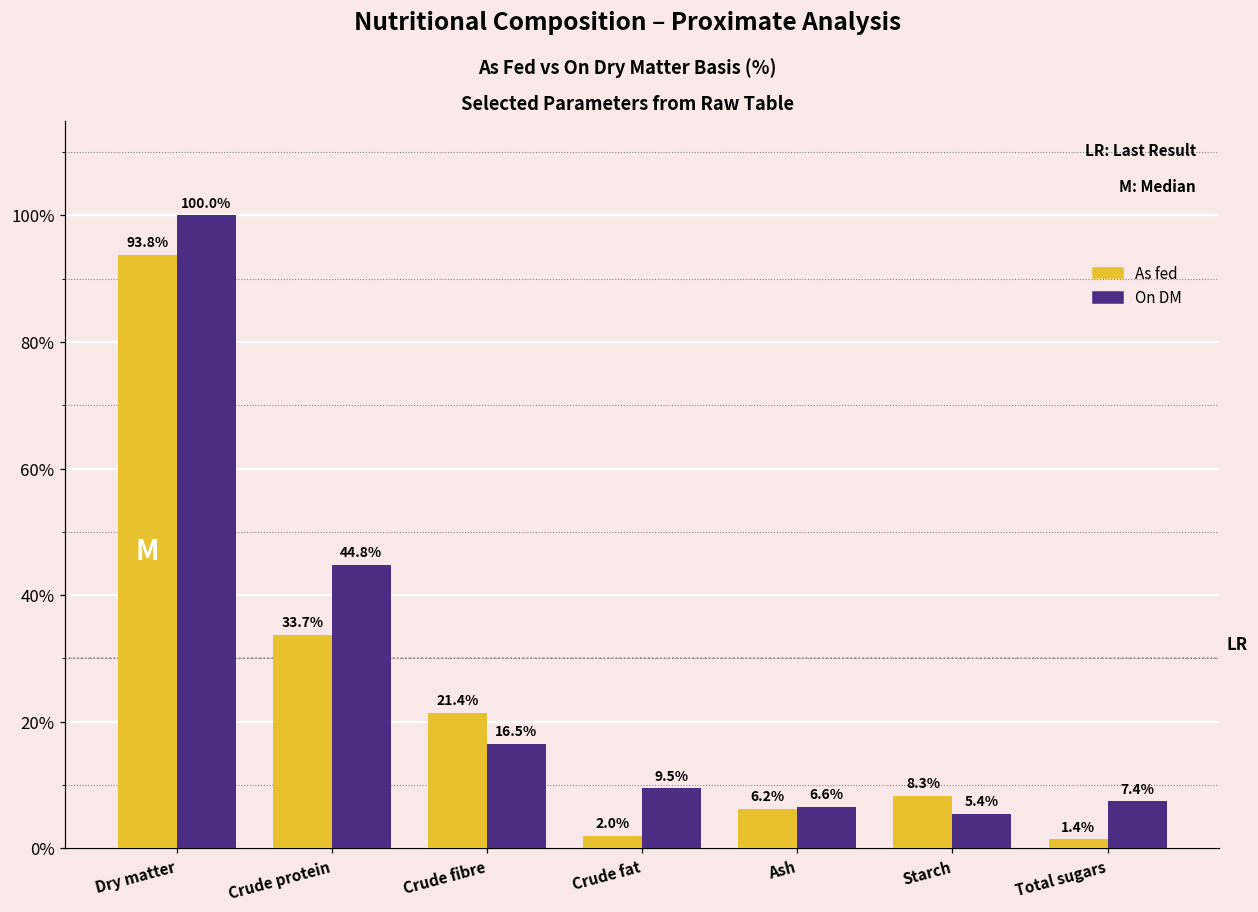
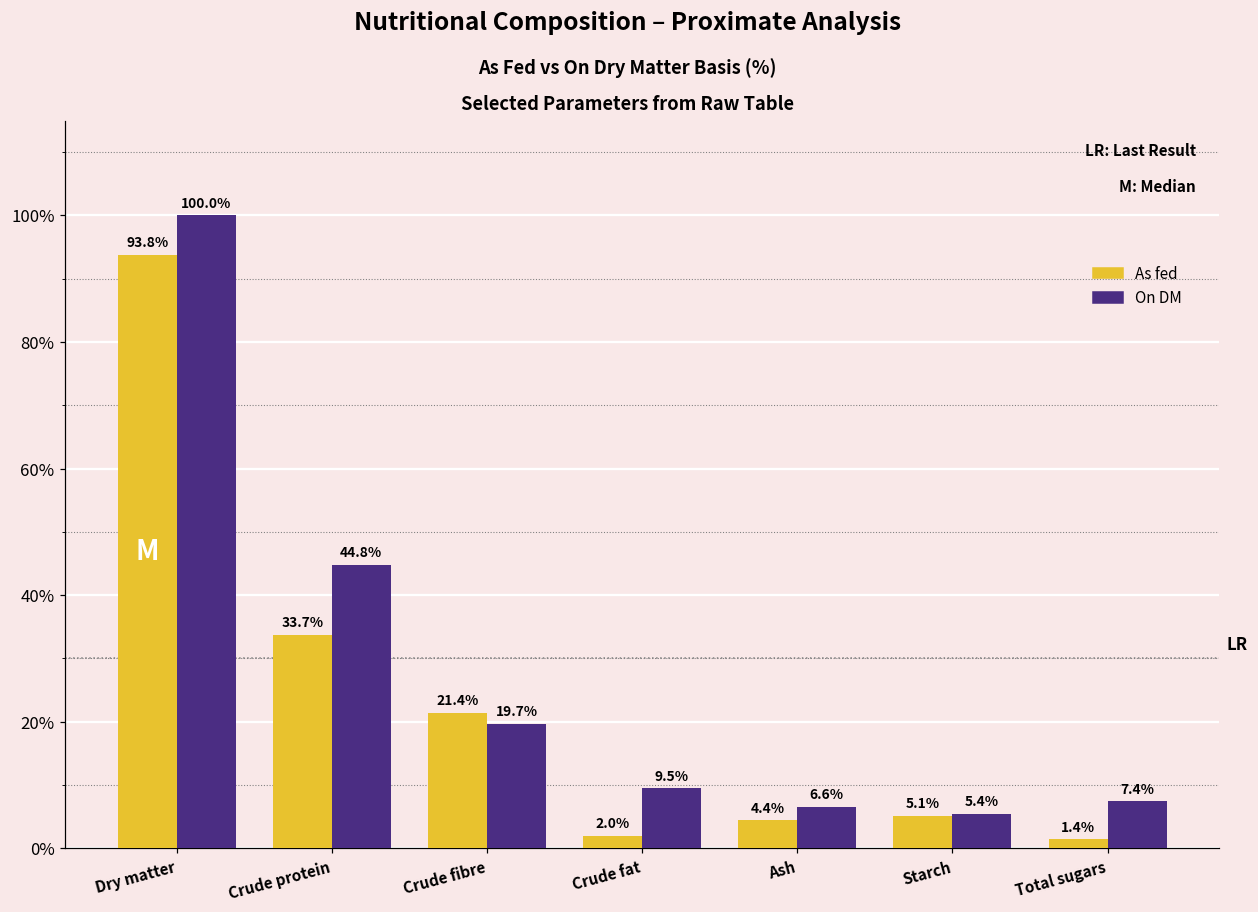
On DM, Crude fibre: 16.5% -> 19.7%
As fed, Ash: 6.2% -> 4.4%
As fed, Starch: 8.3% -> 5.1%
